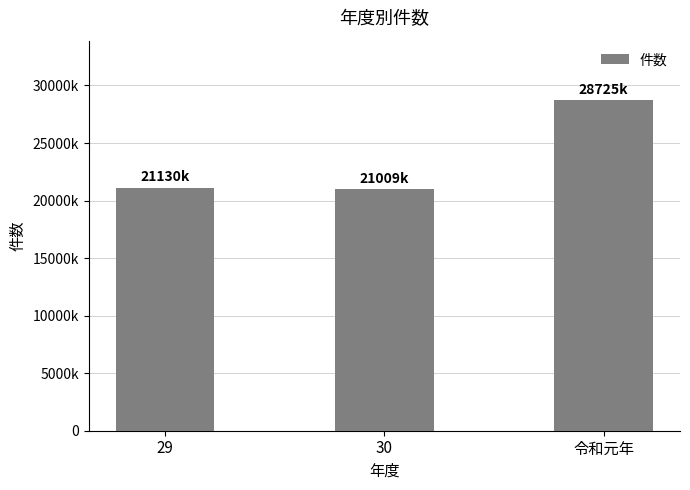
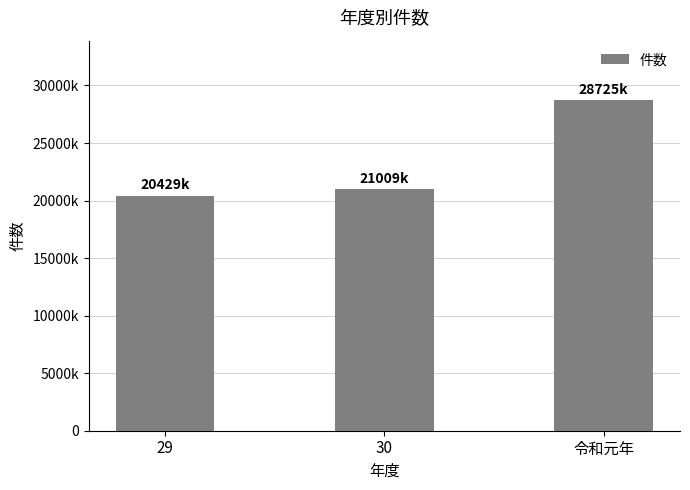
29: 21130k -> 20429k
